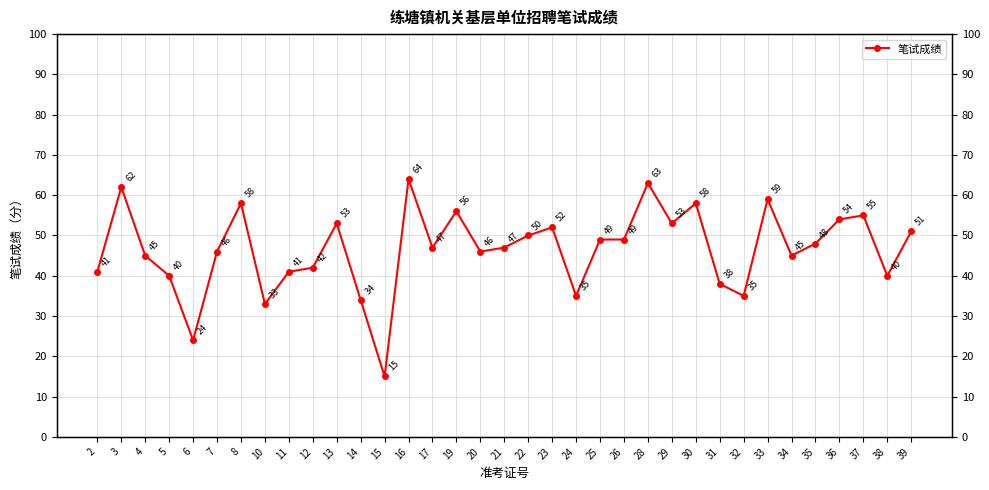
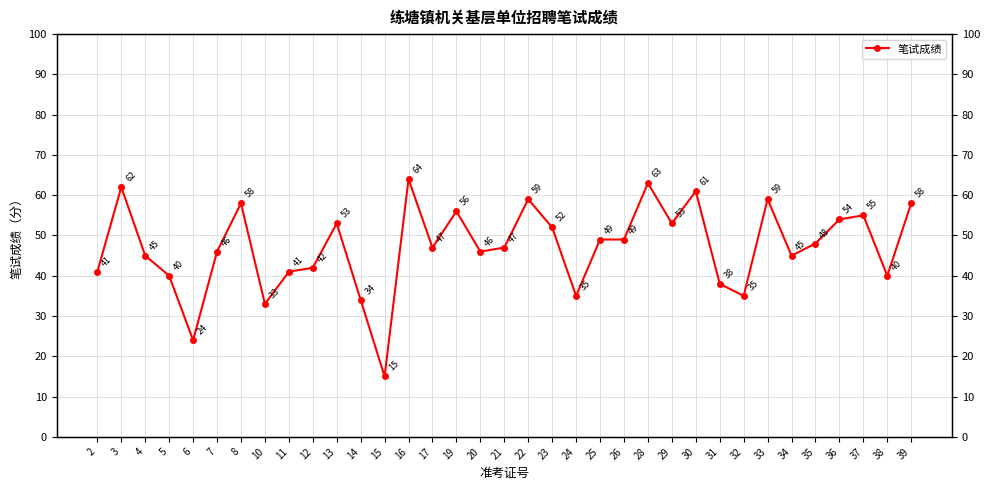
22: 50 -> 59
30: 58 -> 61
39: 51 -> 58
